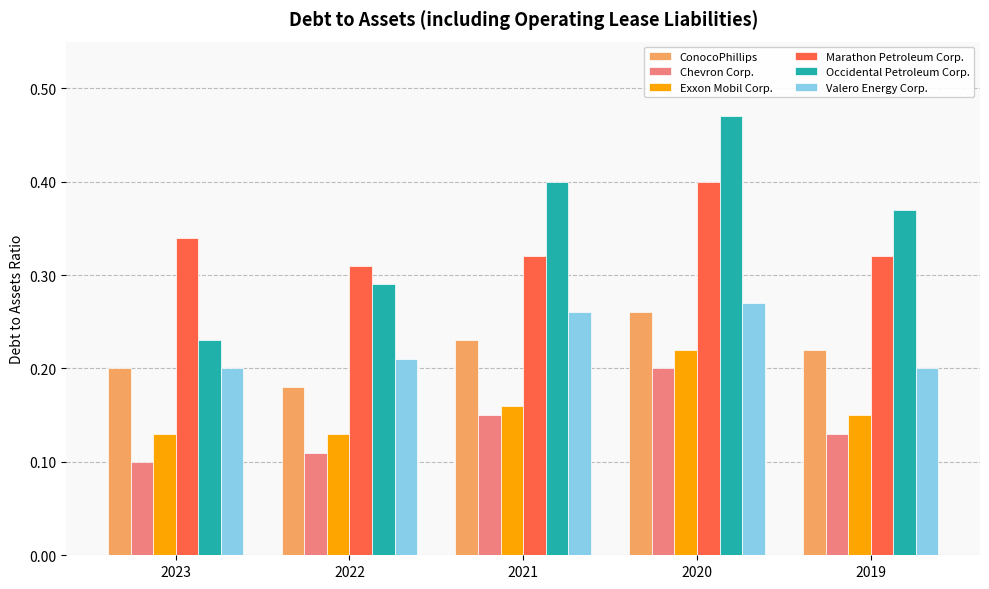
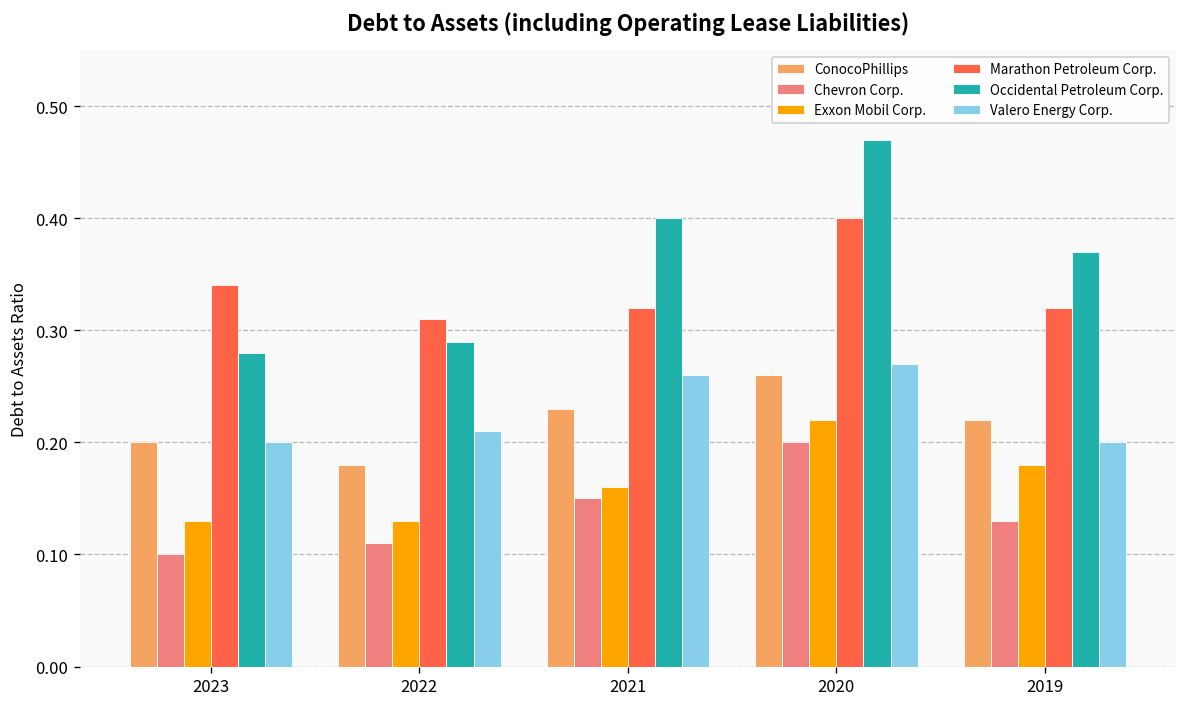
Occidental Petroleum Corp., 2023: 0.23 -> 0.28
Exxon Mobil Corp., 2019: 0.15 -> 0.18
